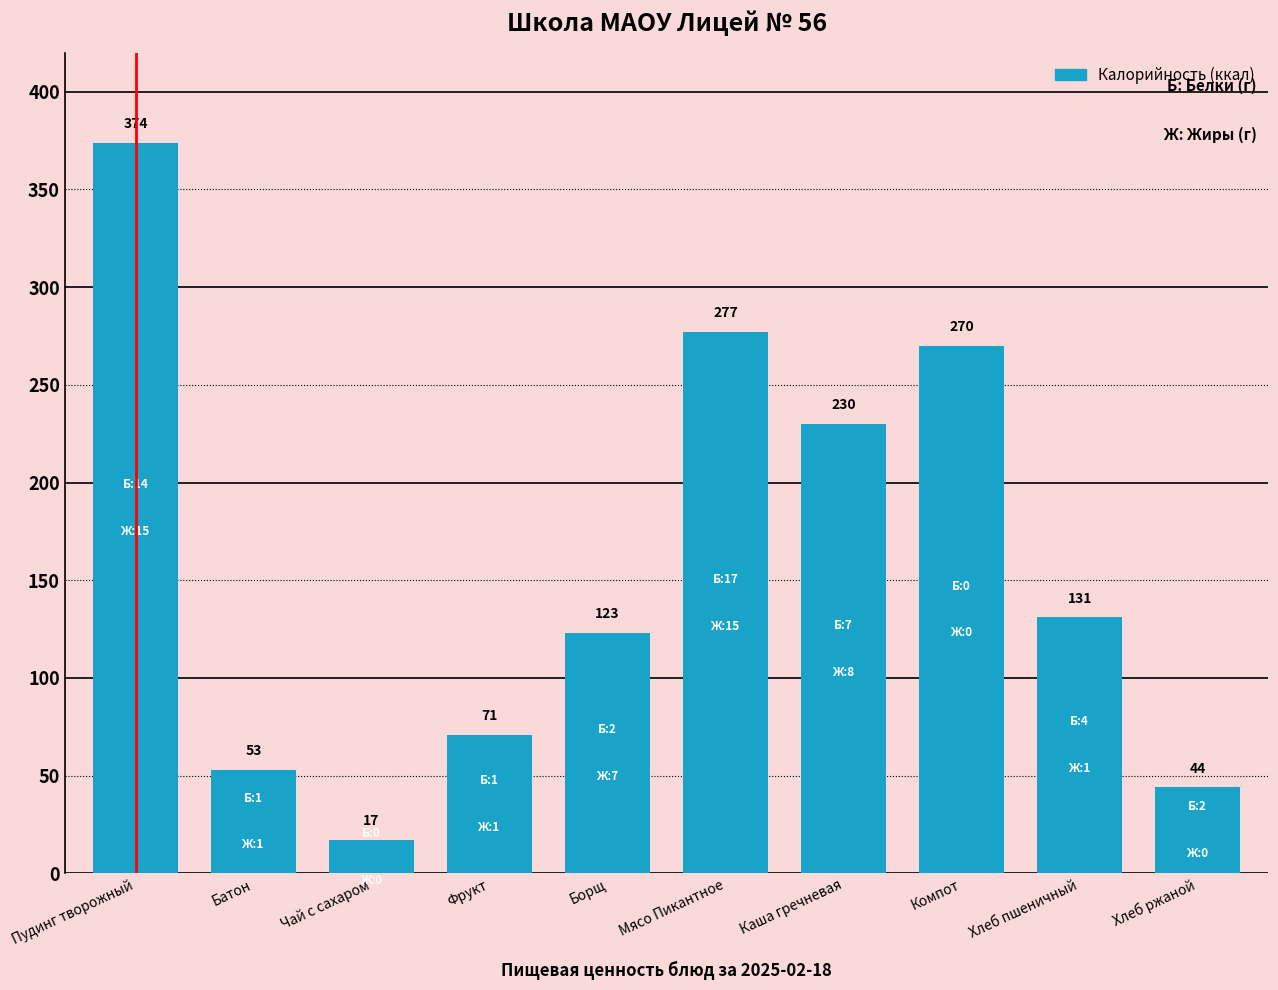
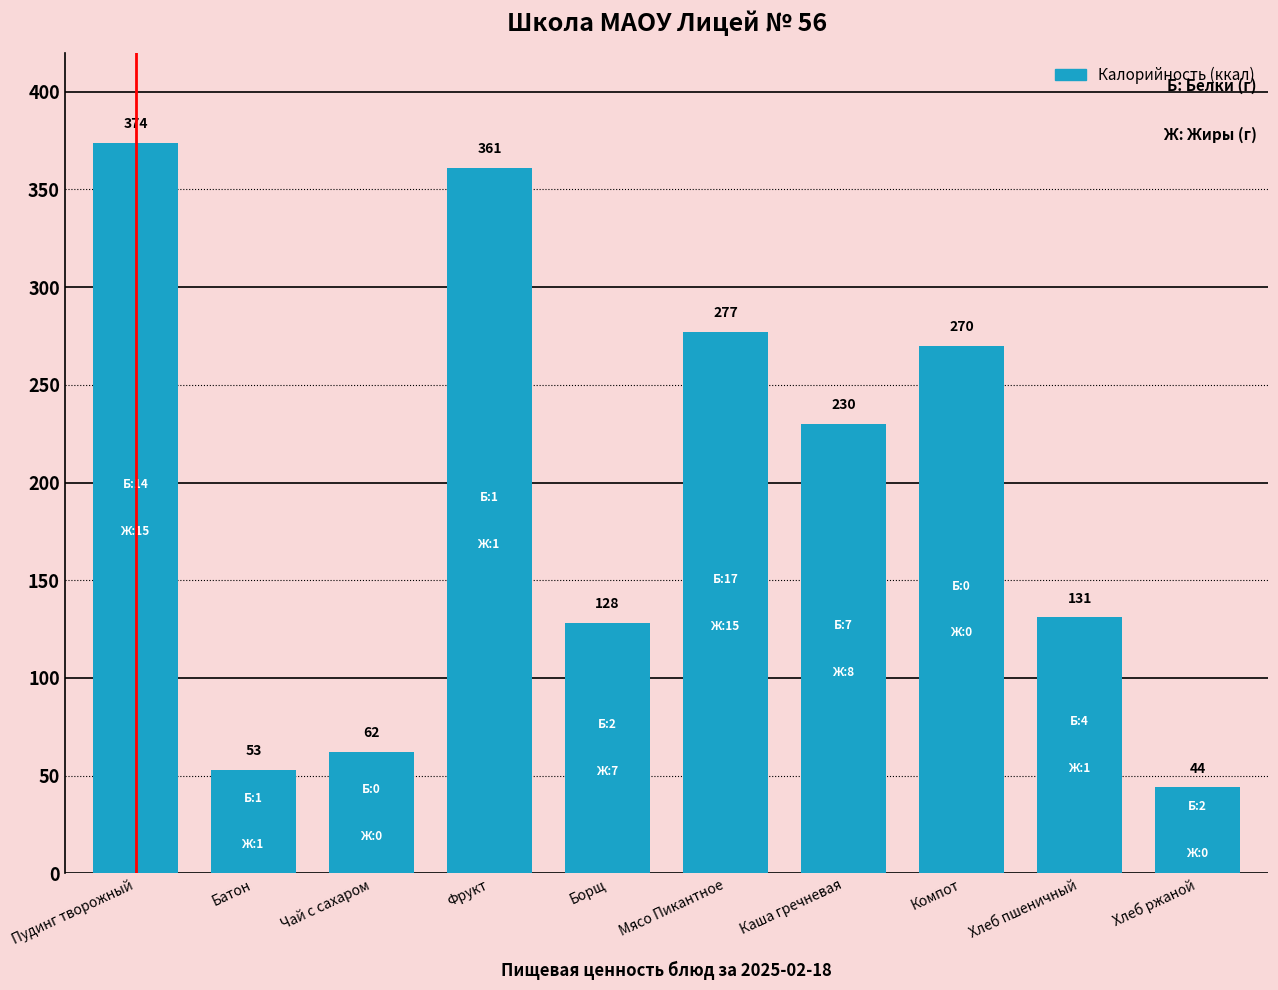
Чай с сахаром: 17 -> 62
Фрукт: 71 -> 361
Борщ: 123 -> 128
